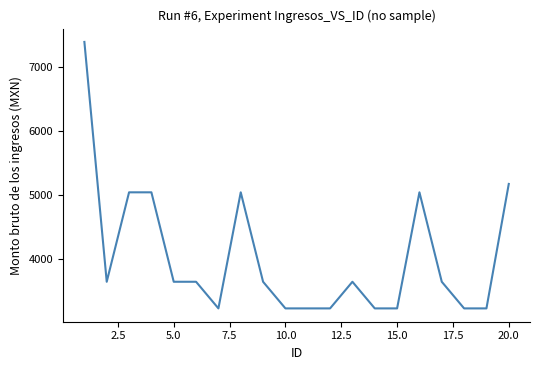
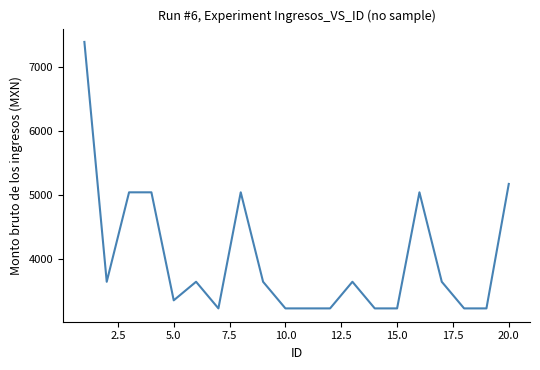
5.0: 3600 -> 3400
